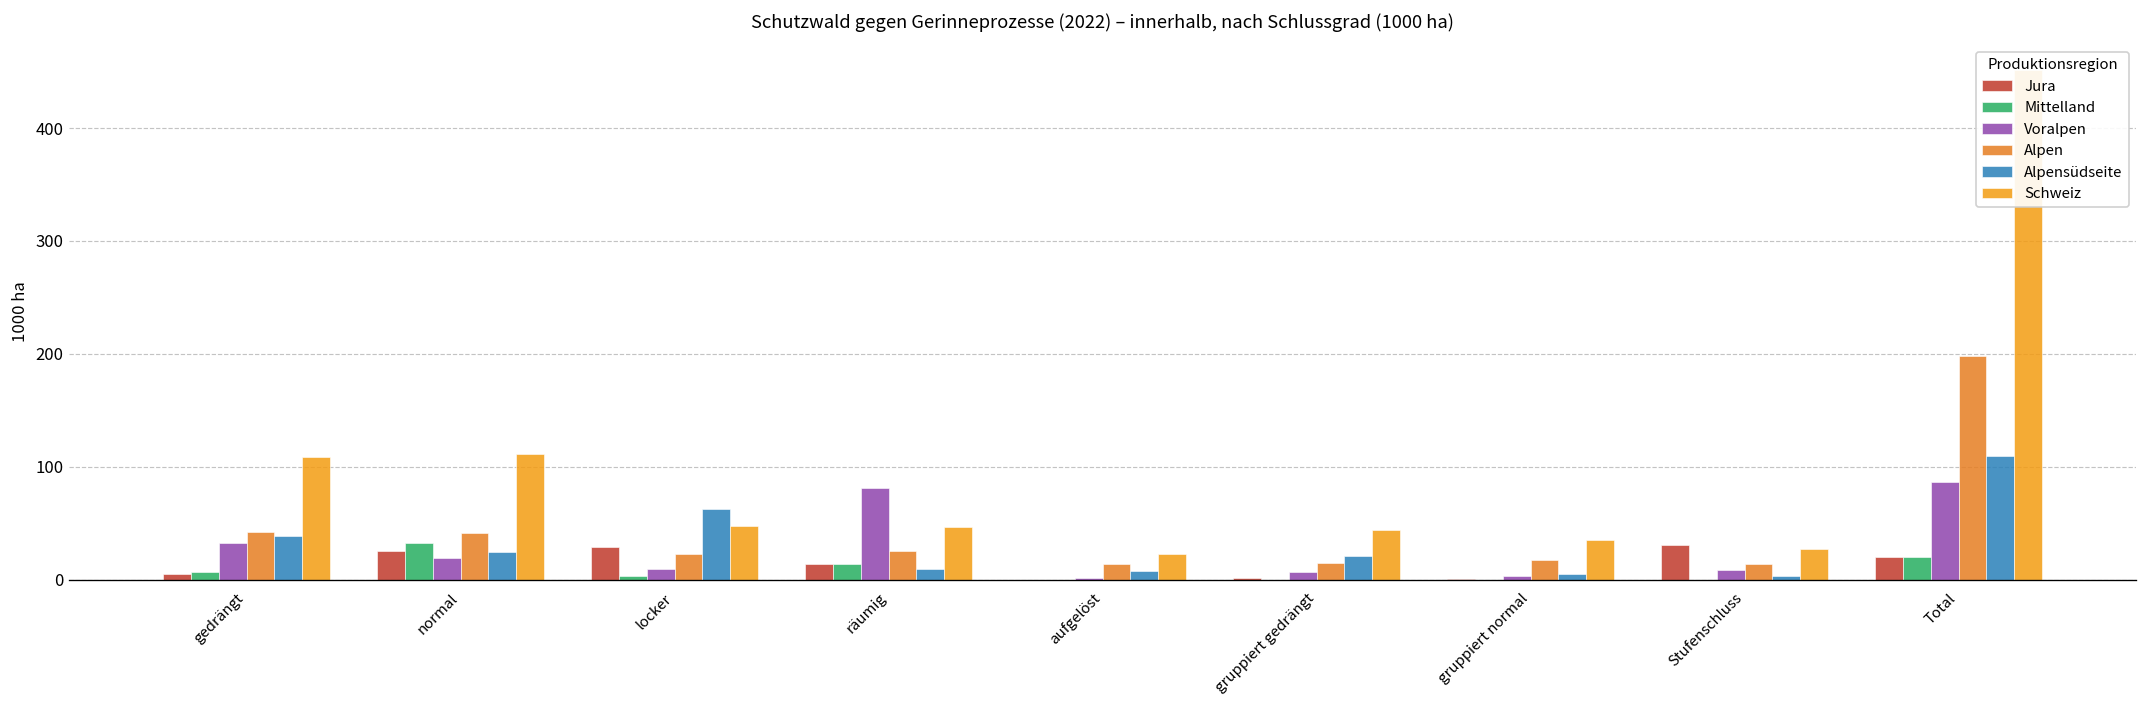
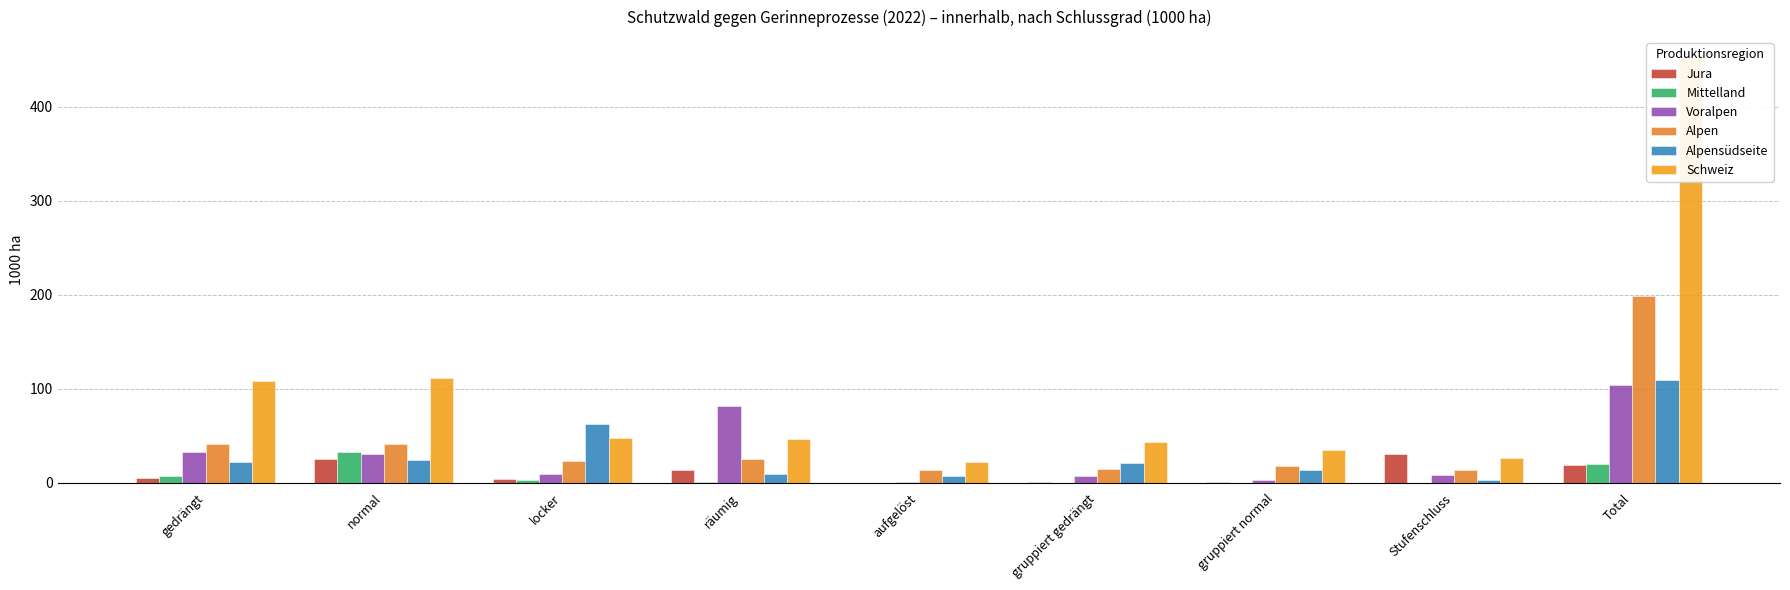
Alpensüdseite, gedrängt: 40 -> 20
Voralpen, normal: 20 -> 30
Jura, locker: 30 -> 0
Mittelland, räumig: 10 -> 0
Alpensüdseite, gruppiert normal: 0 -> 10
Voralpen, Total: 90 -> 100
